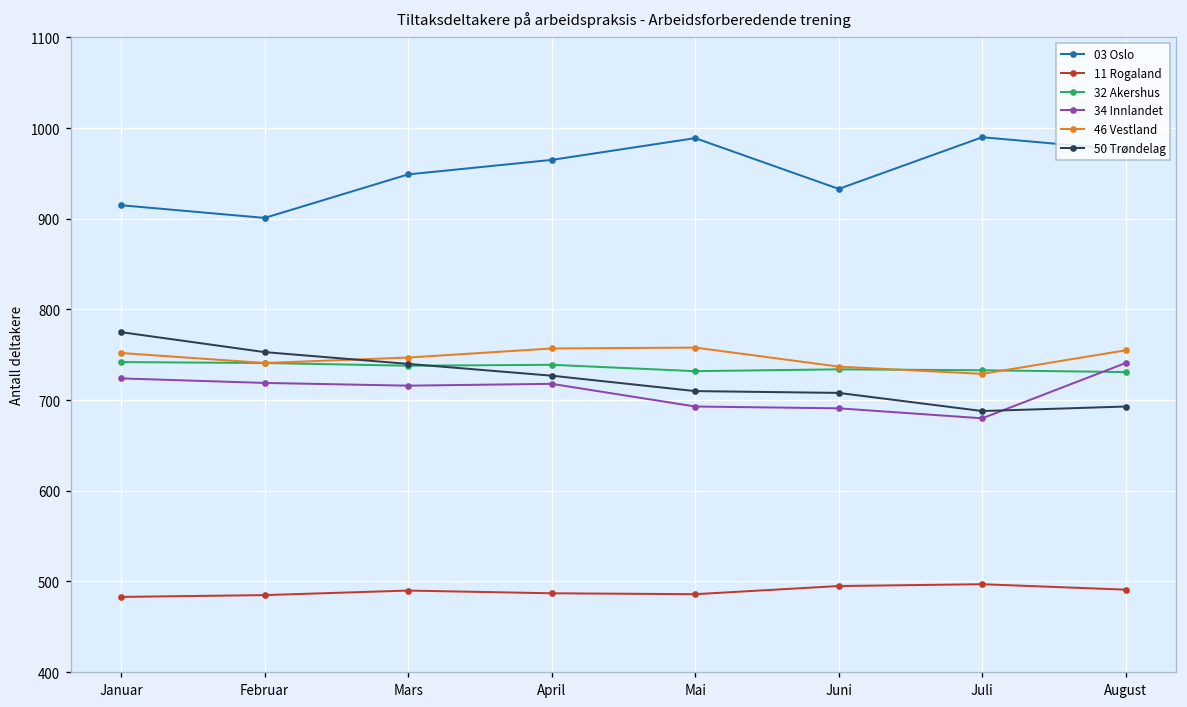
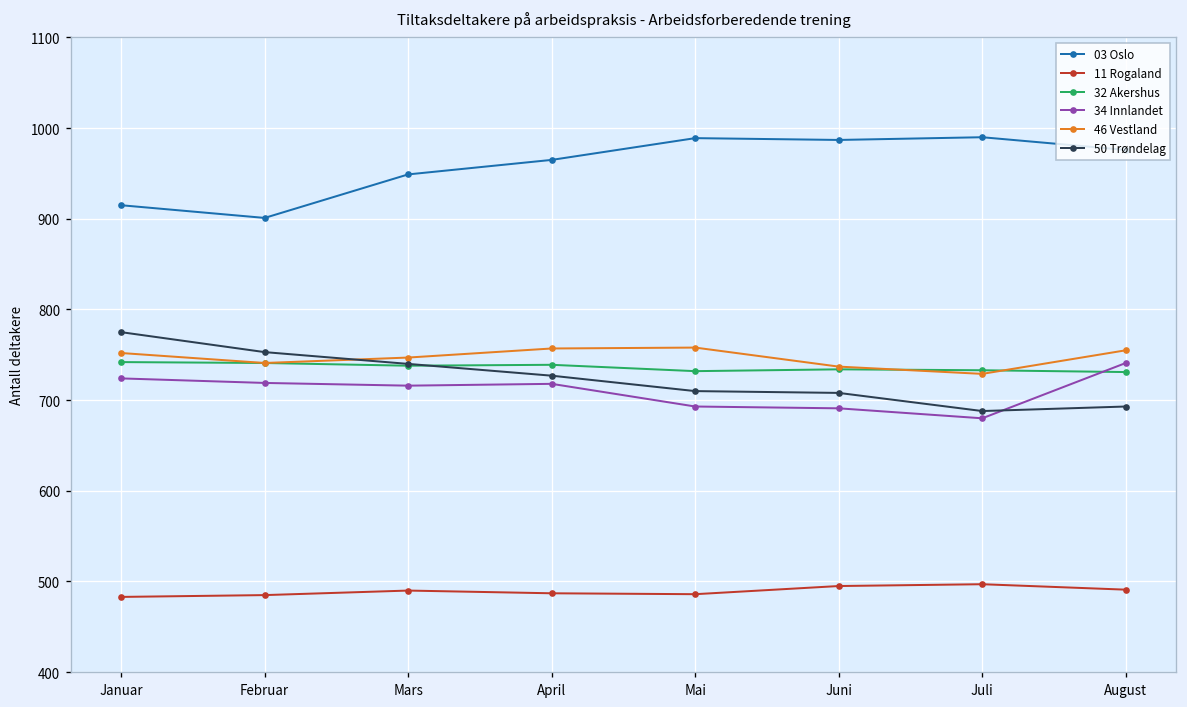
03 Oslo, Juni: 930 -> 990
